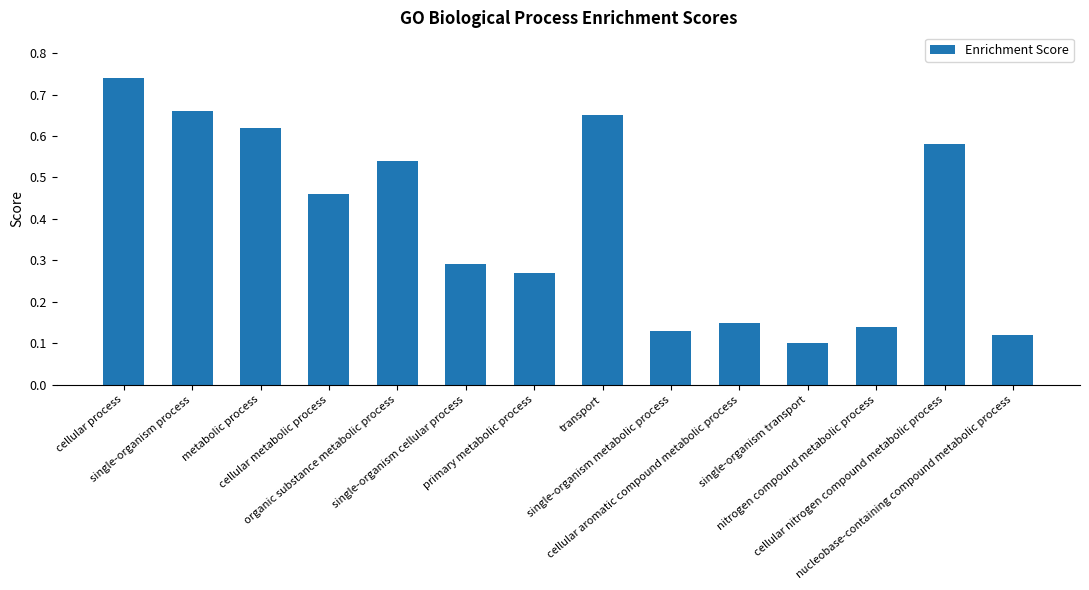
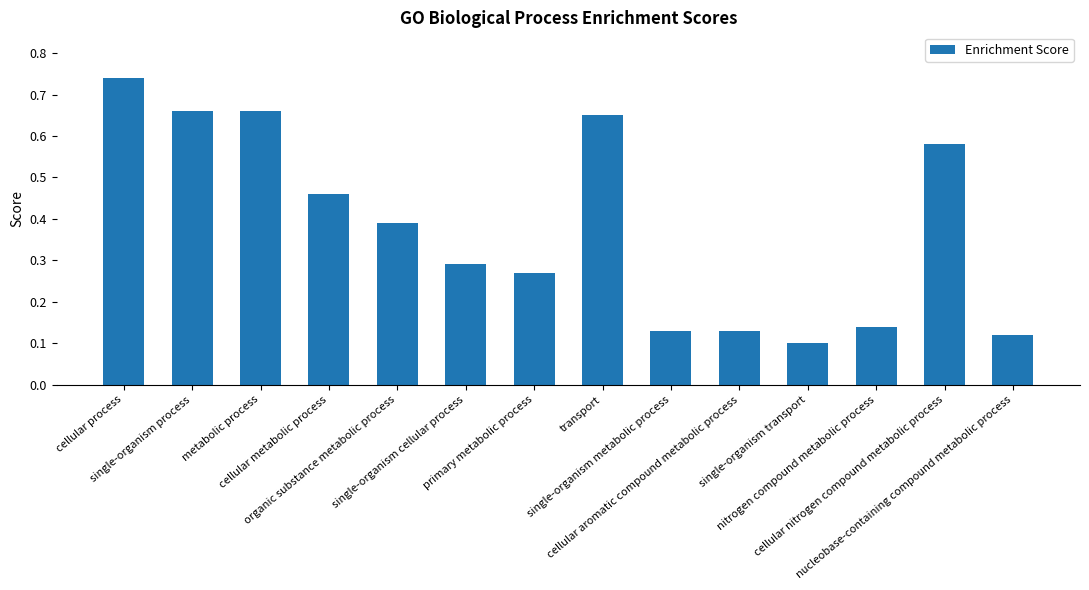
metabolic process: 0.62 -> 0.66
organic substance metabolic process: 0.54 -> 0.39
cellular aromatic compound metabolic process: 0.15 -> 0.13
